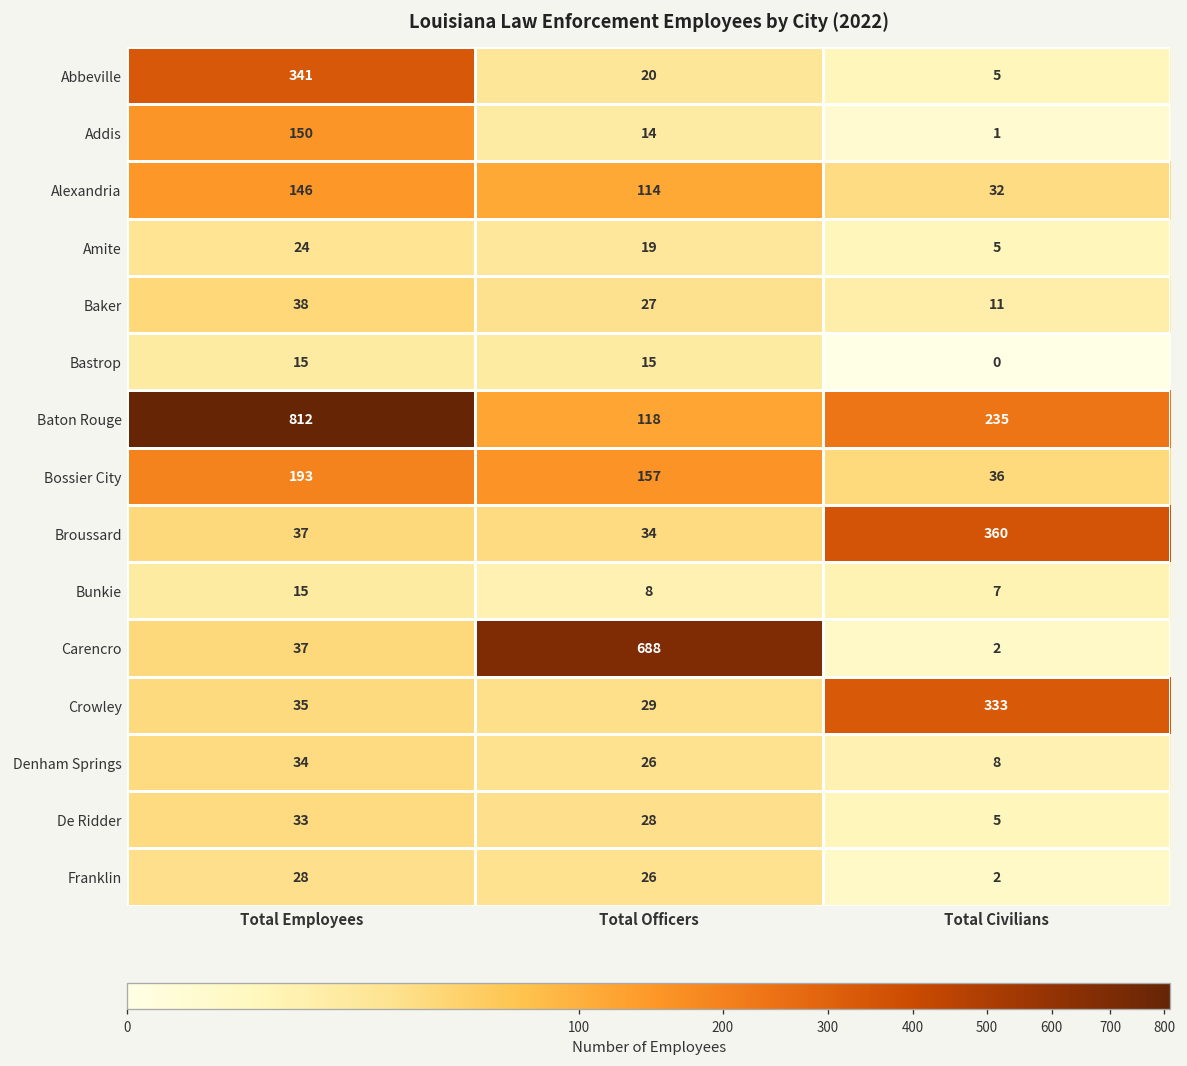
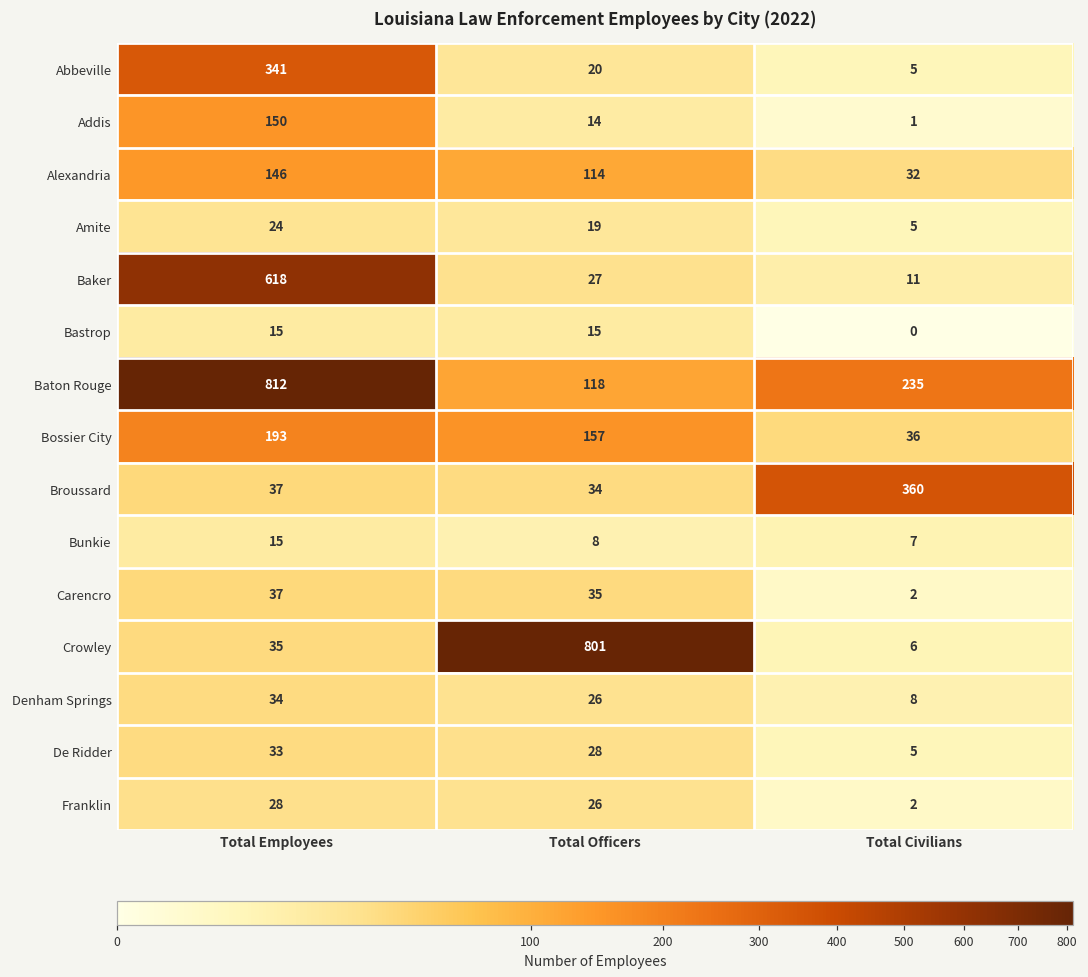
Baker, Total Employees: 38 -> 618
Carencro, Total Officers: 688 -> 35
Crowley, Total Officers: 29 -> 801
Crowley, Total Civilians: 333 -> 6
